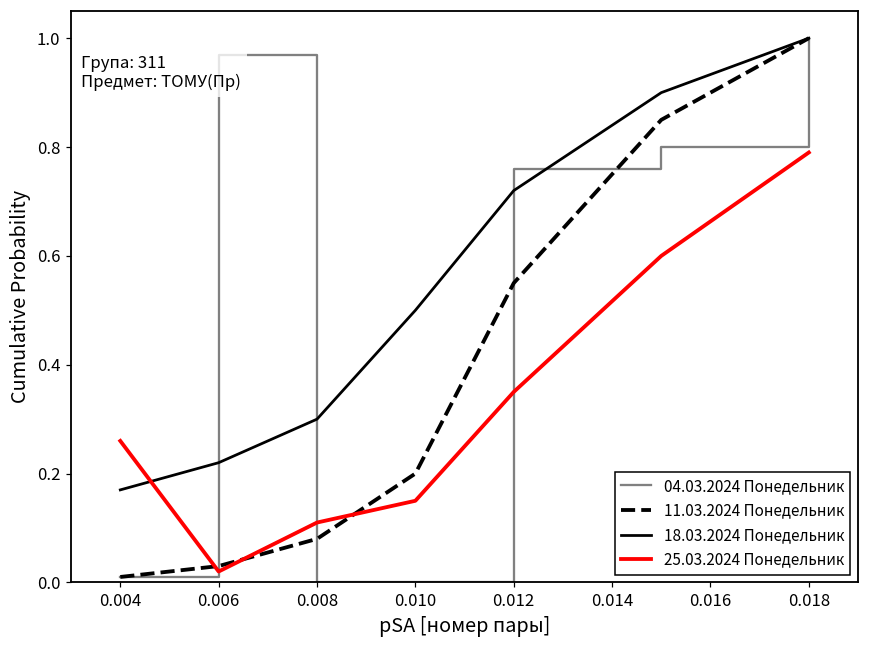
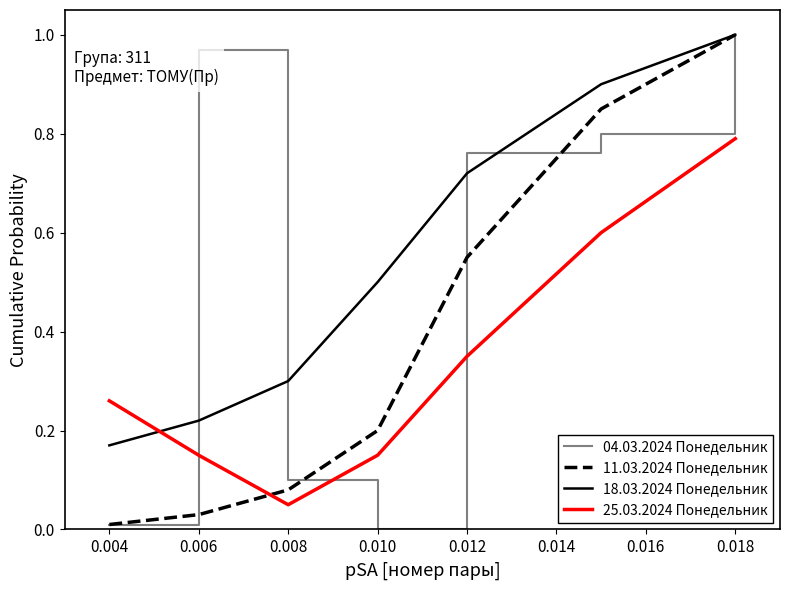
25.03.2024 Понедельник, 0.006: 0.02 -> 0.15
04.03.2024 Понедельник, 0.008: 0.0 -> 0.1
25.03.2024 Понедельник, 0.008: 0.11 -> 0.05
